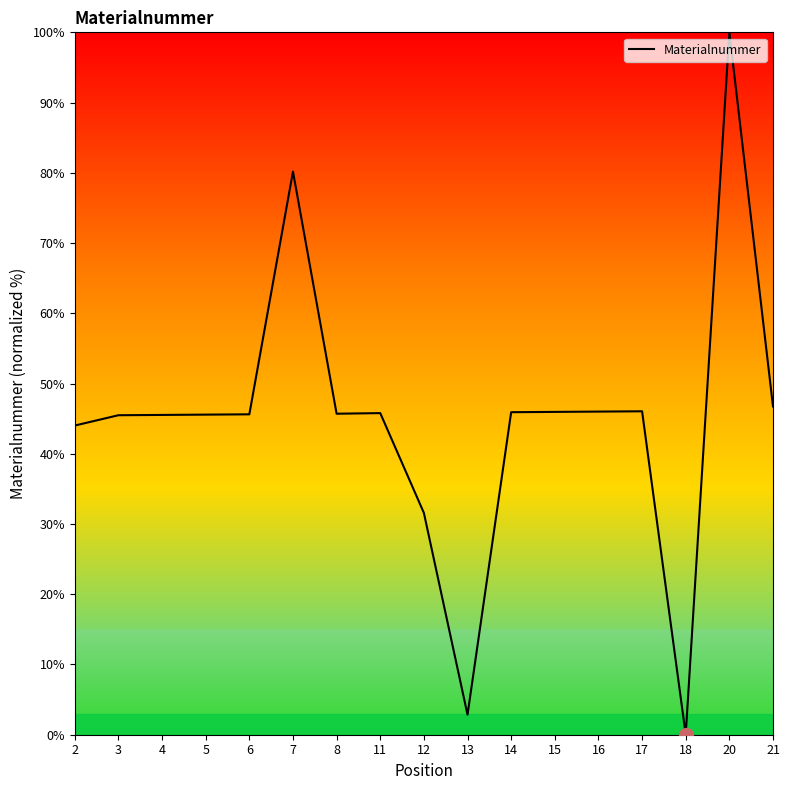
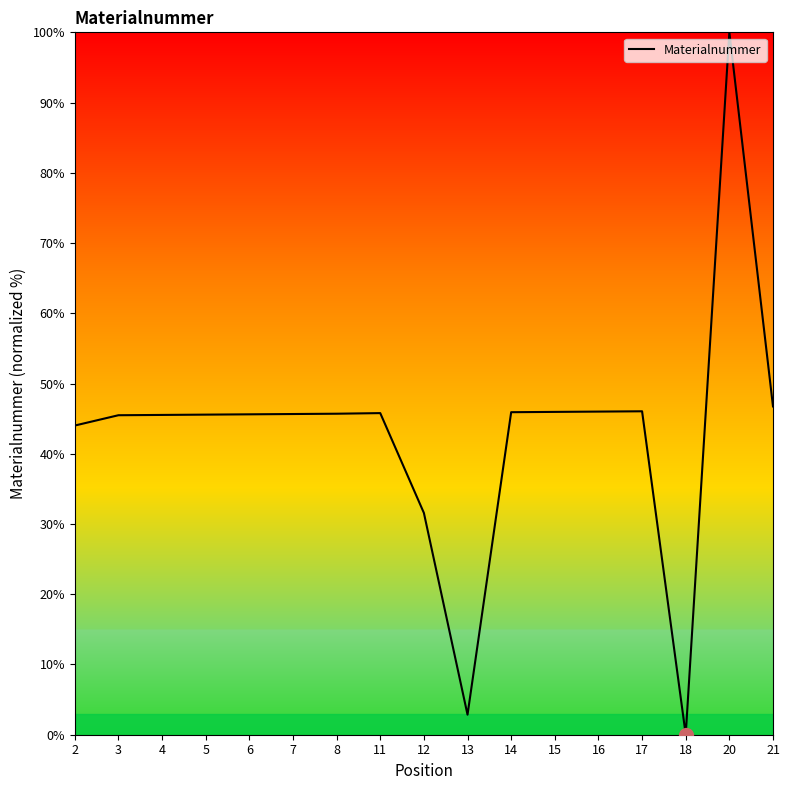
Materialnummer, 7: 80% -> 46%
